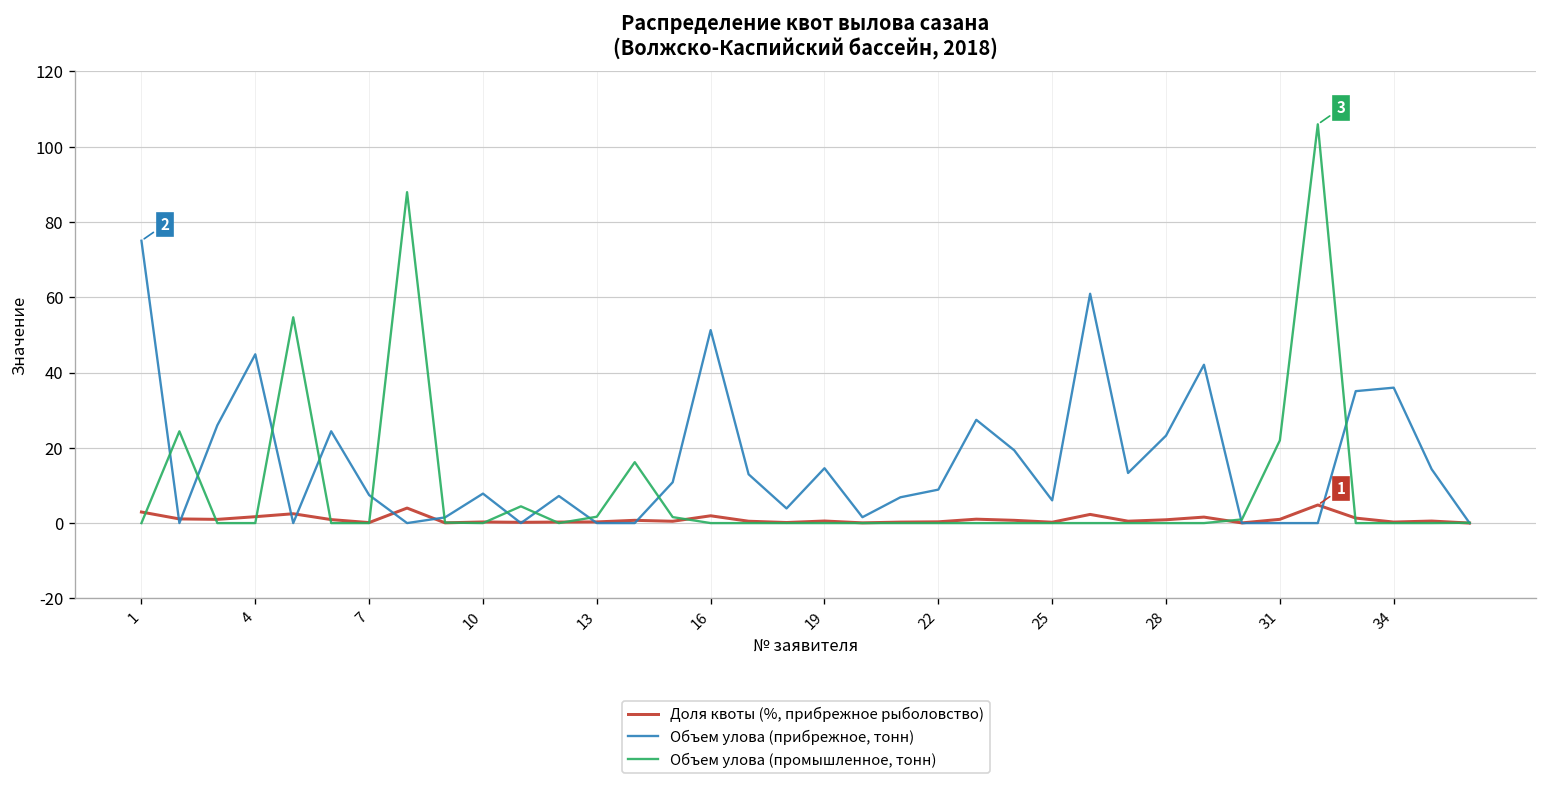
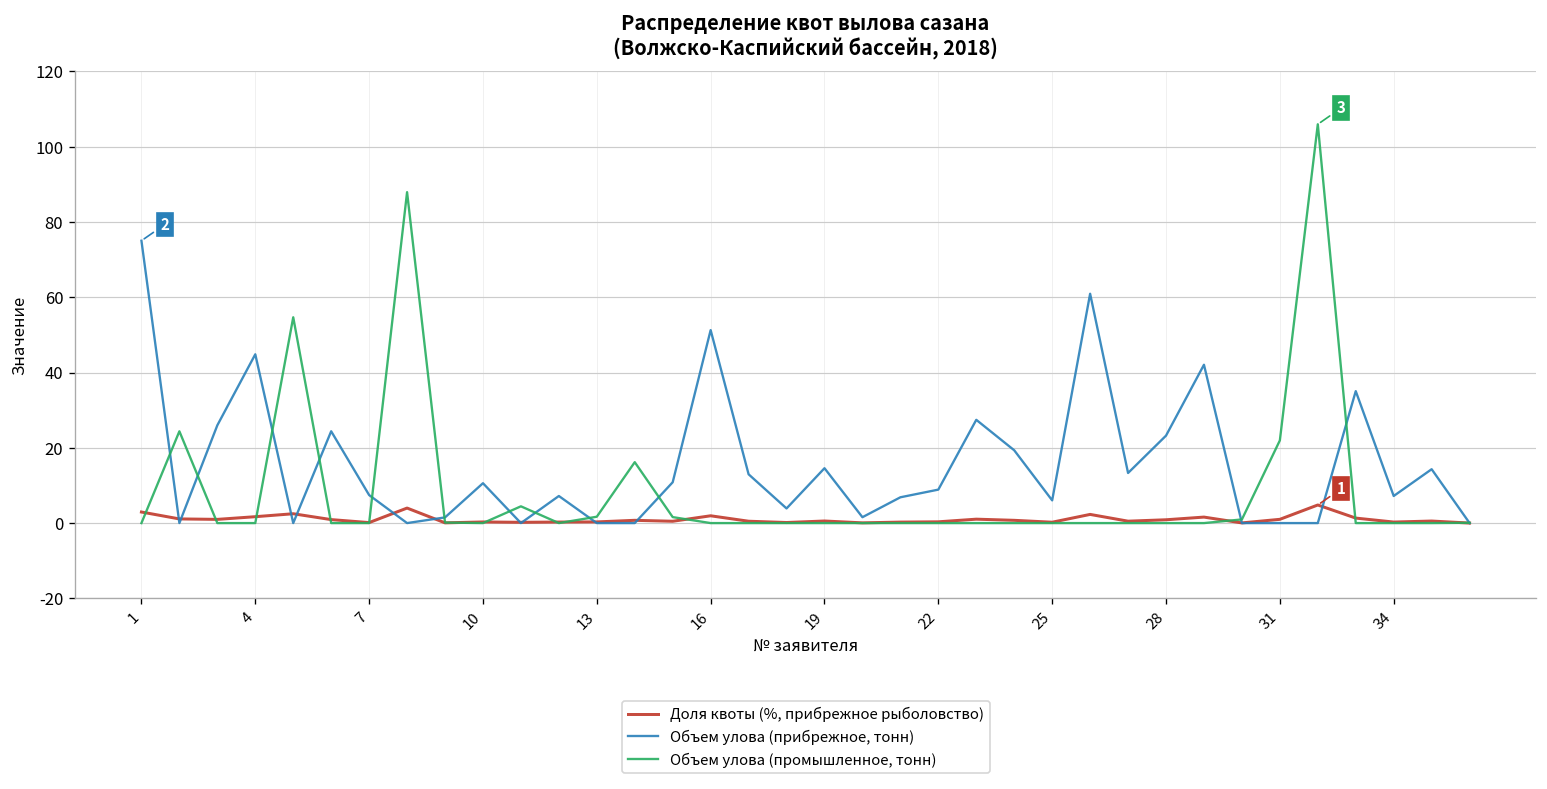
Объем улова (прибрежное, тонн), 10: 8 -> 11
Объем улова (прибрежное, тонн), 34: 36 -> 7
